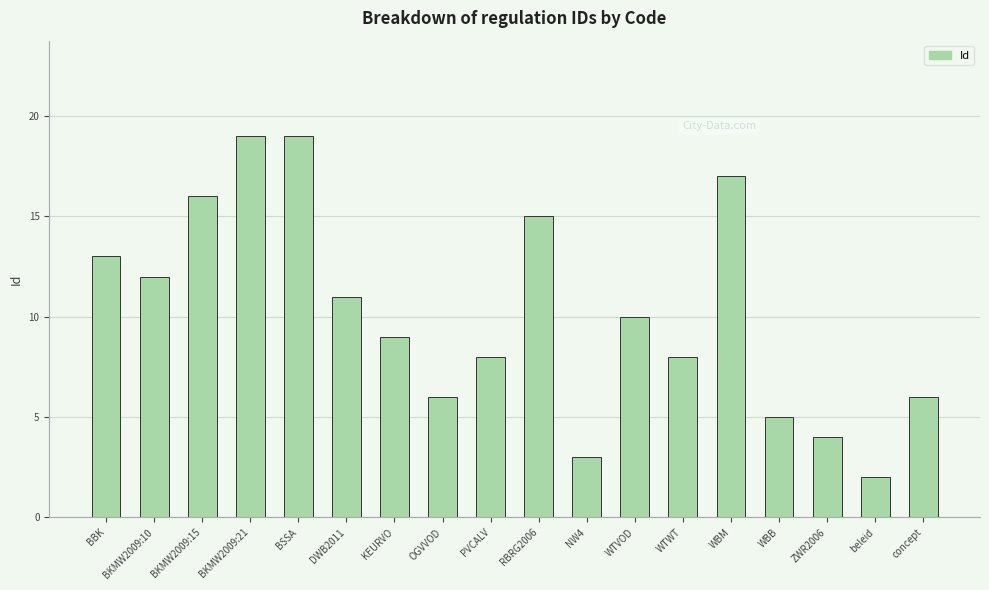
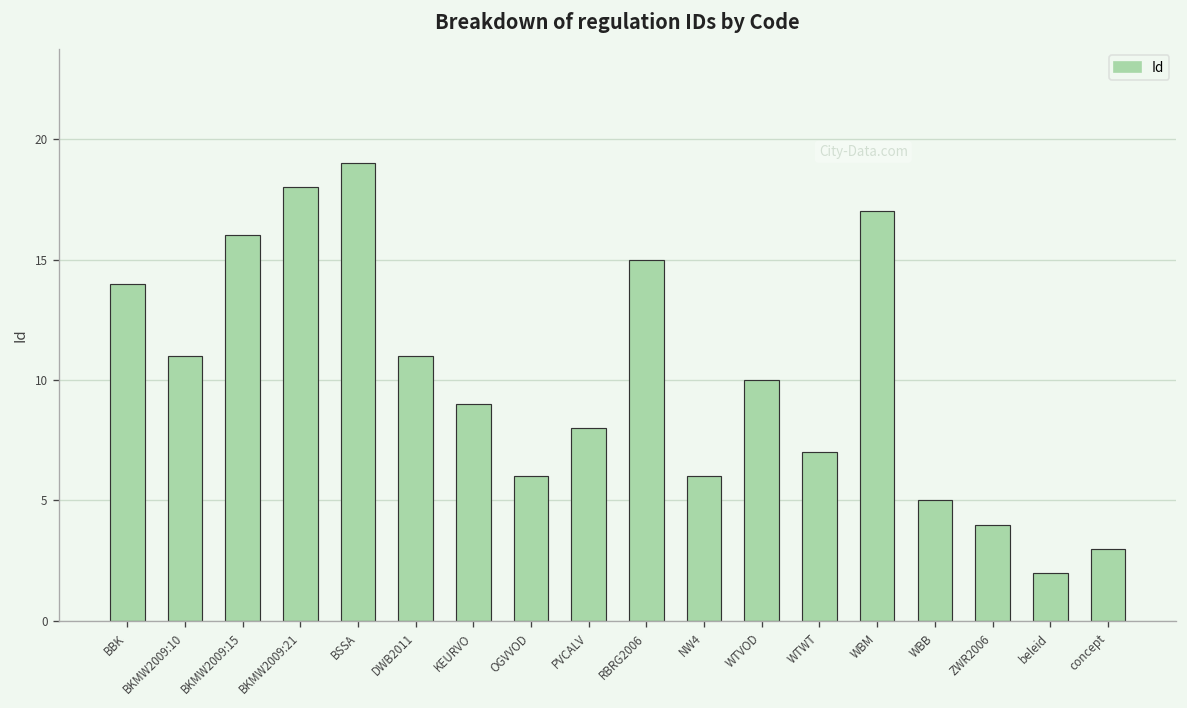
BBK: 13 -> 14
BKMW2009:10: 12 -> 11
BKMW2009:21: 19 -> 18
NW4: 3 -> 6
WTWT: 8 -> 7
concept: 6 -> 3
